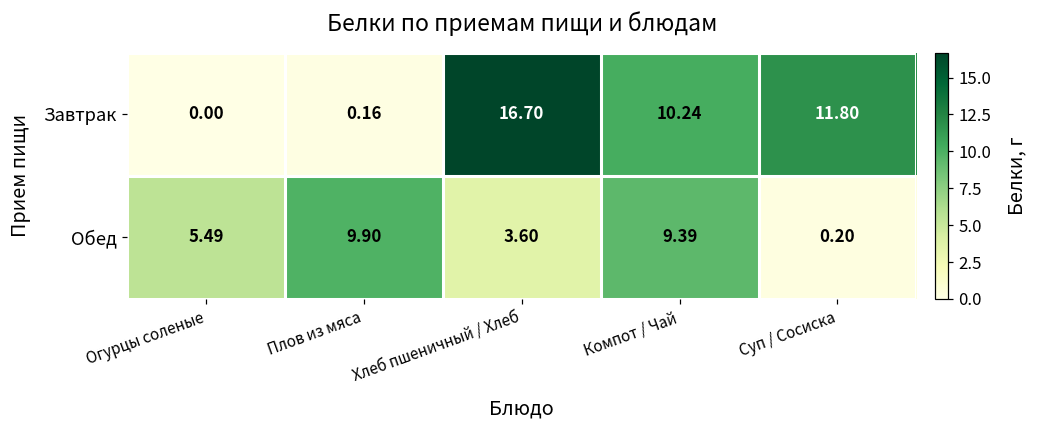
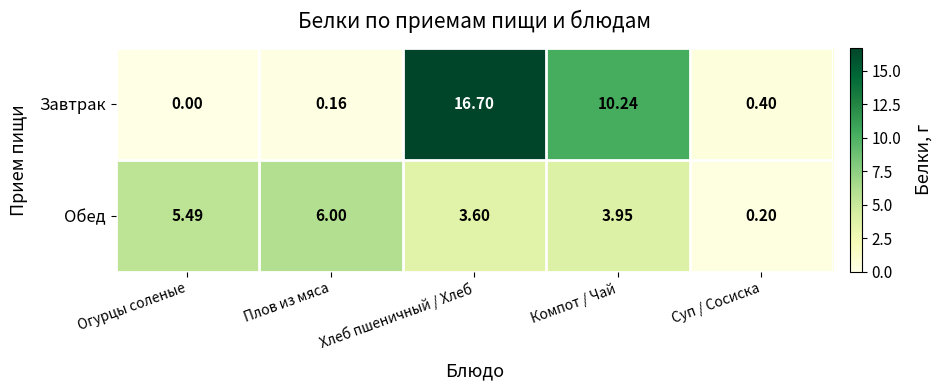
Завтрак, Суп / Сосиска: 11.80 -> 0.40
Обед, Плов из мяса: 9.90 -> 6.00
Обед, Компот / Чай: 9.39 -> 3.95
